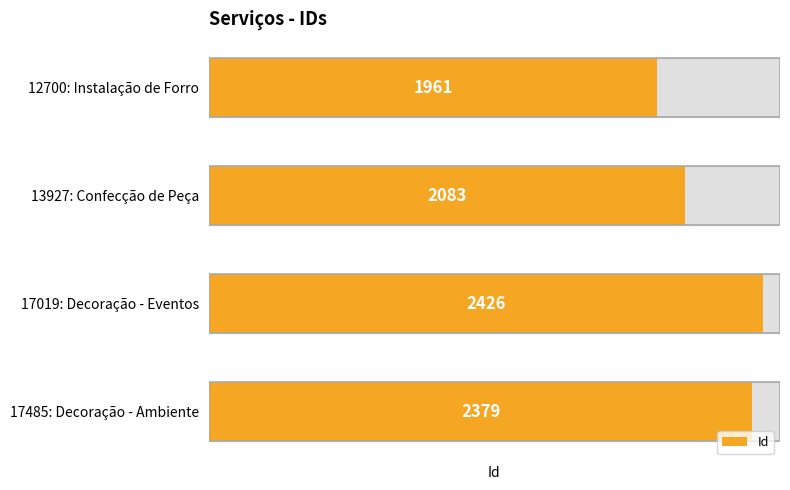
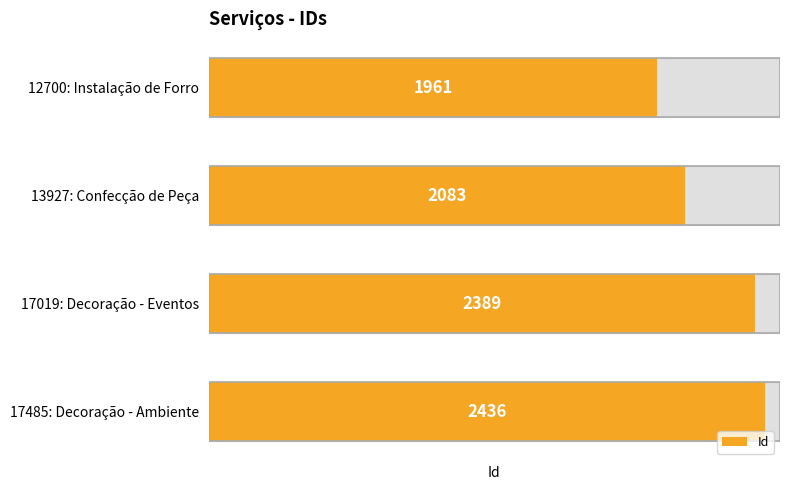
Id, 17019: Decoração - Eventos: 2426 -> 2389
Id, 17485: Decoração - Ambiente: 2379 -> 2436
